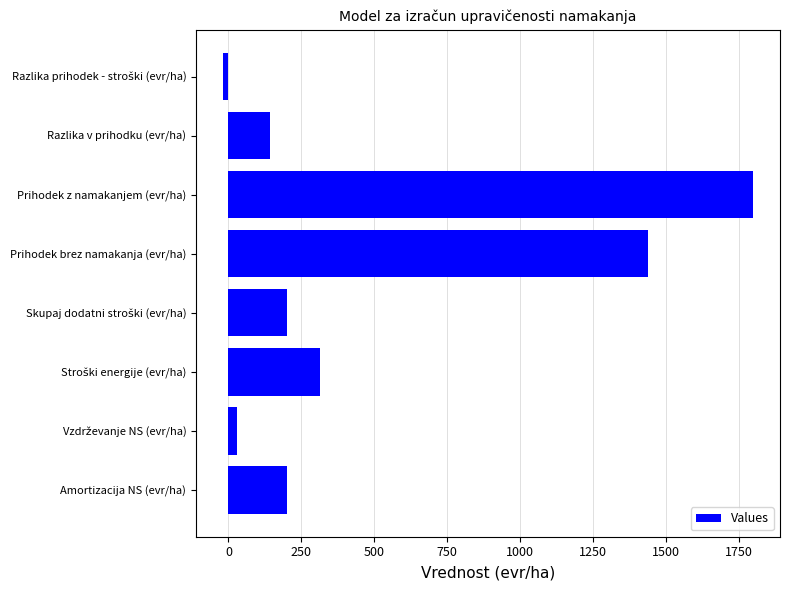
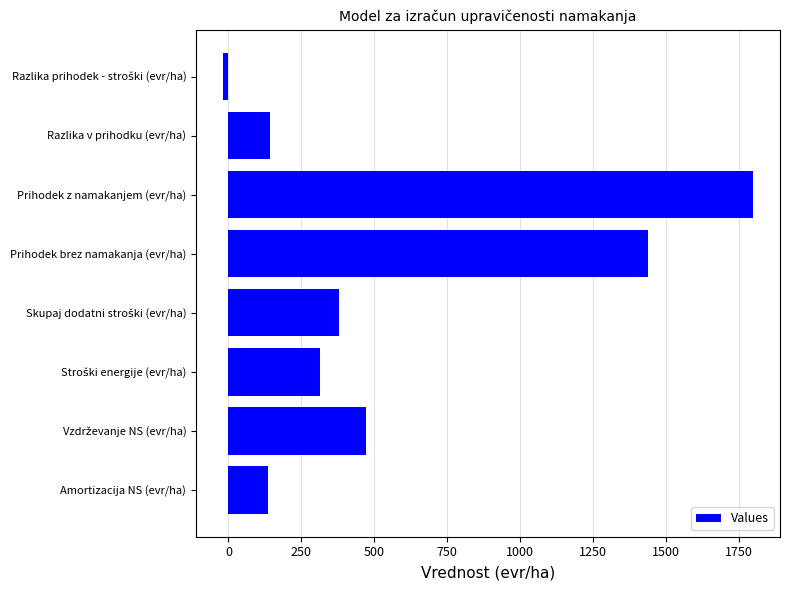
Skupaj dodatni stroški (evr/ha): 200 -> 380
Vzdrževanje NS (evr/ha): 30 -> 470
Amortizacija NS (evr/ha): 200 -> 140
